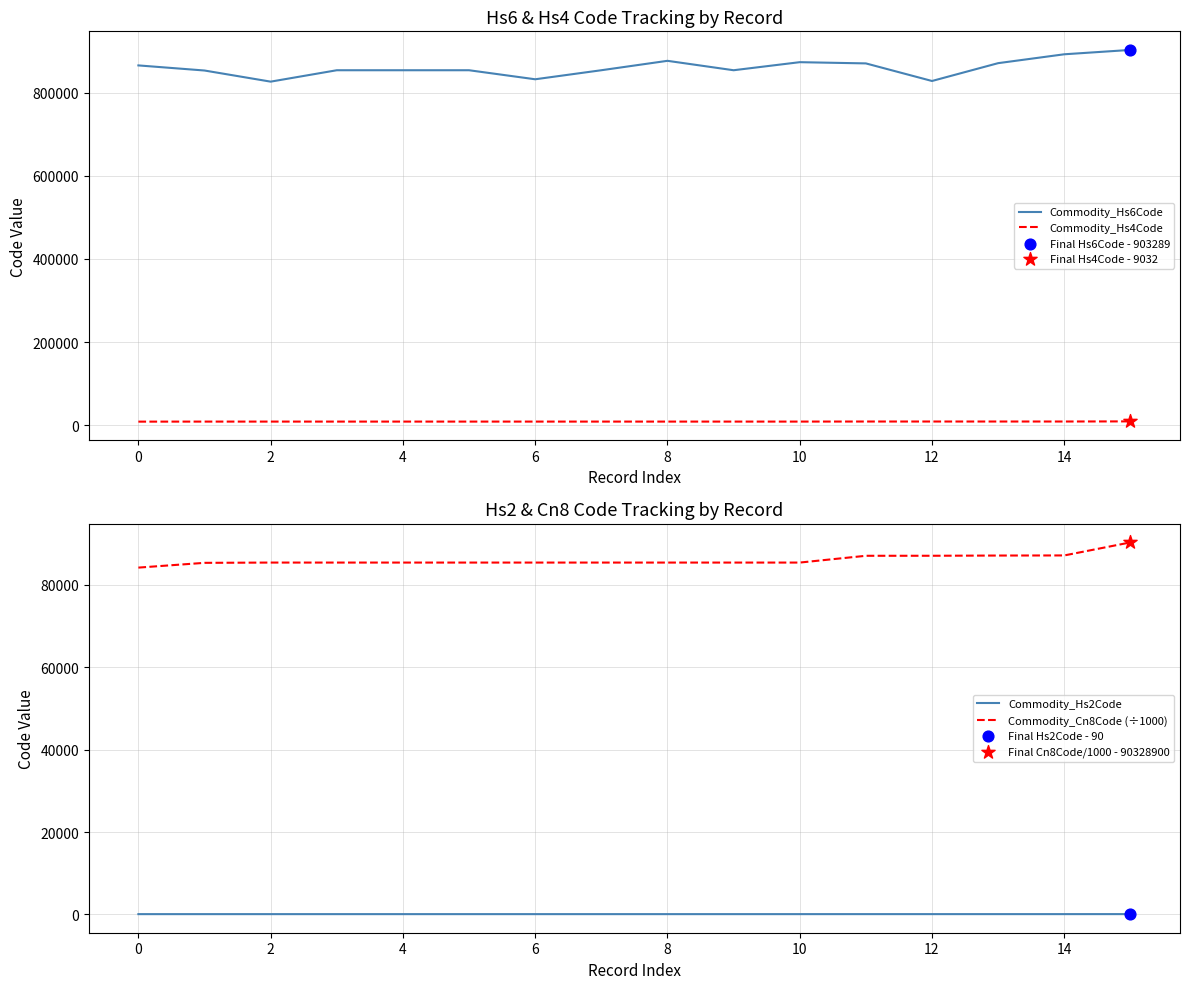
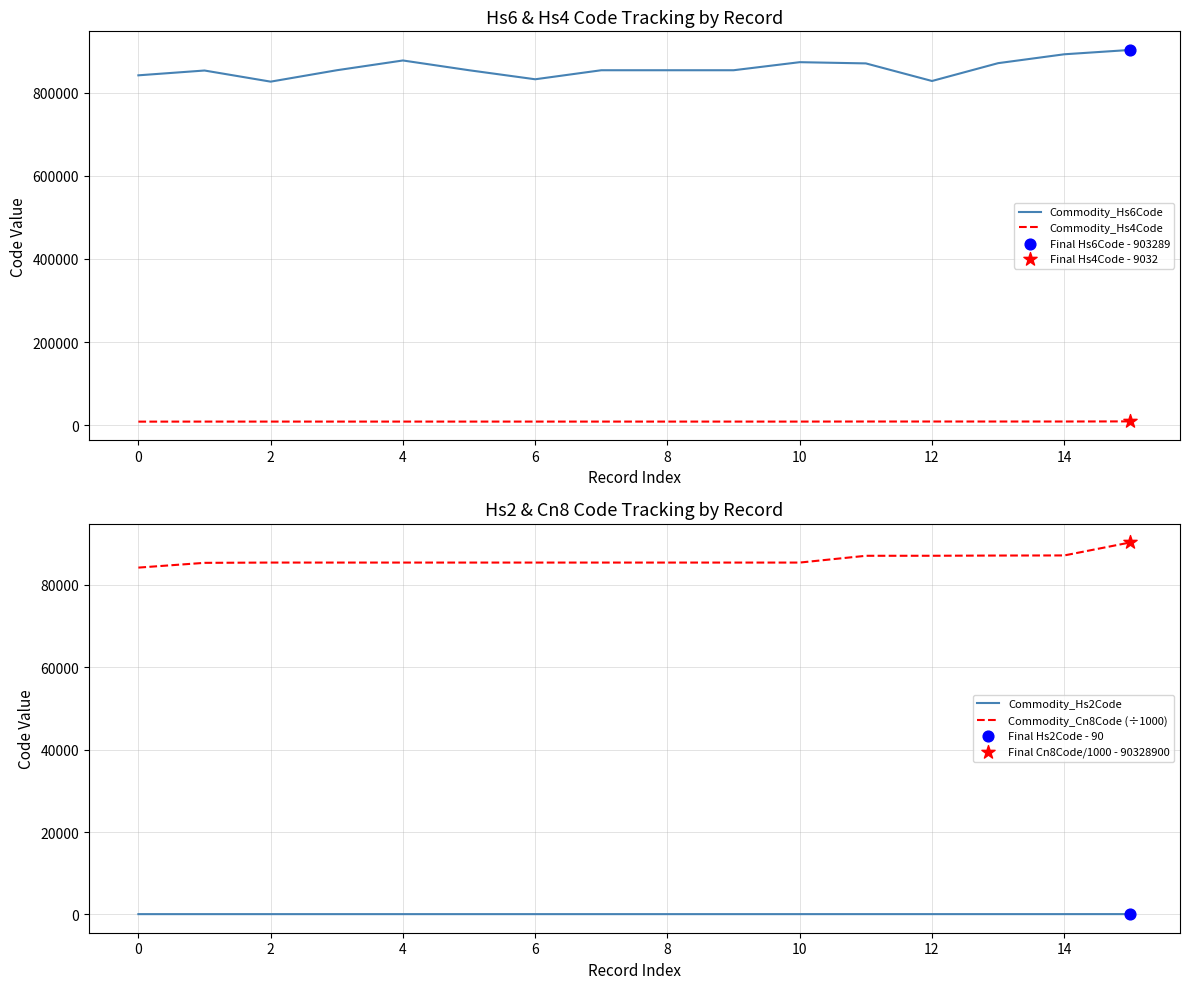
Hs6 & Hs4 Code Tracking by Record, Commodity_Hs6Code, 0: 870000 -> 840000
Hs6 & Hs4 Code Tracking by Record, Commodity_Hs6Code, 4: 850000 -> 880000
Hs6 & Hs4 Code Tracking by Record, Commodity_Hs6Code, 8: 880000 -> 850000
